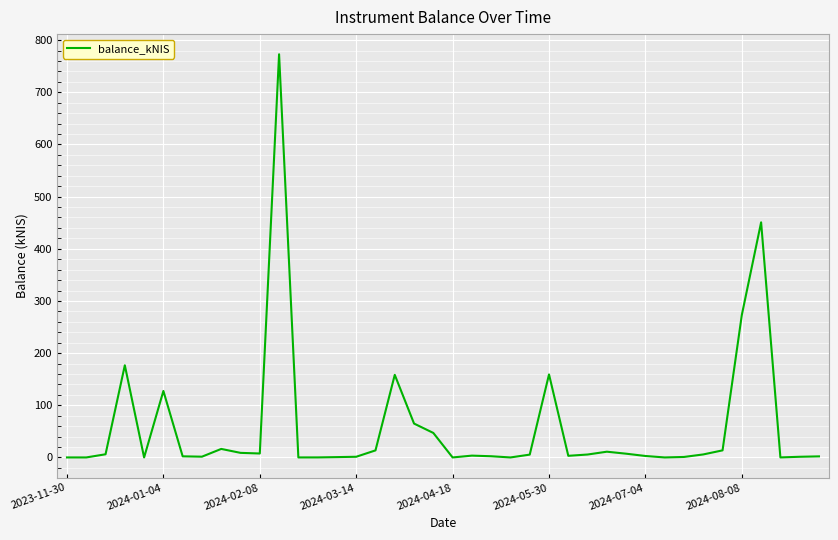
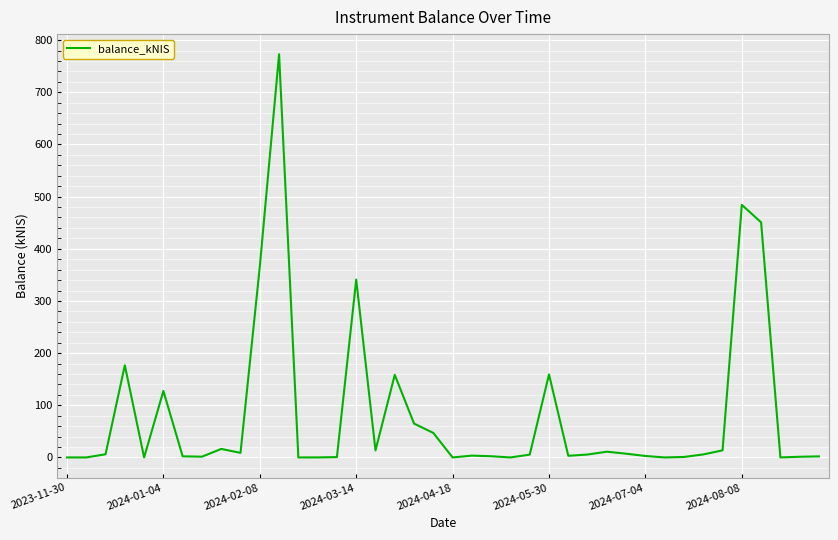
2024-02-08: 10 -> 370
2024-03-14: 0 -> 340
2024-08-08: 270 -> 480
